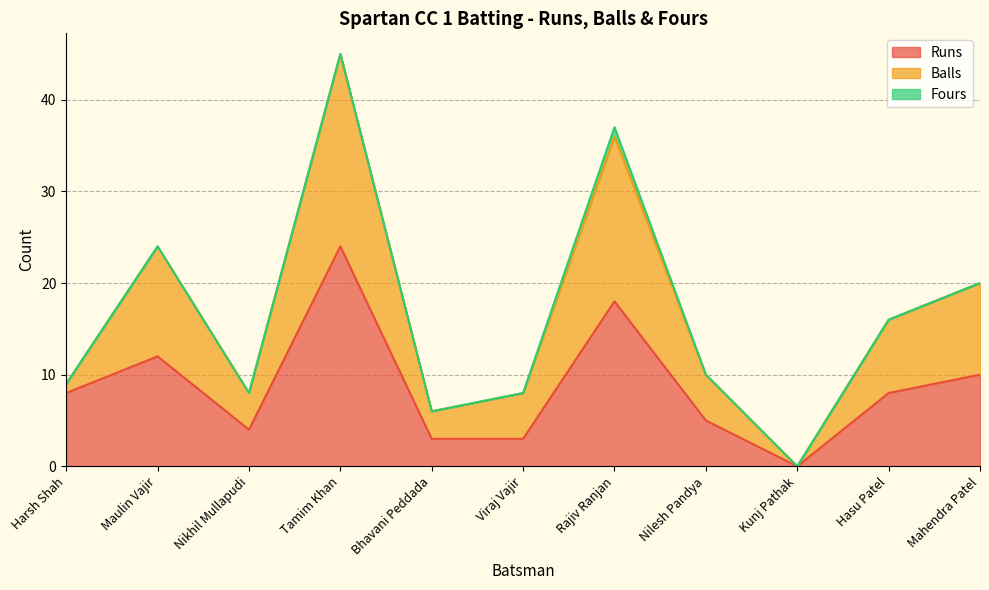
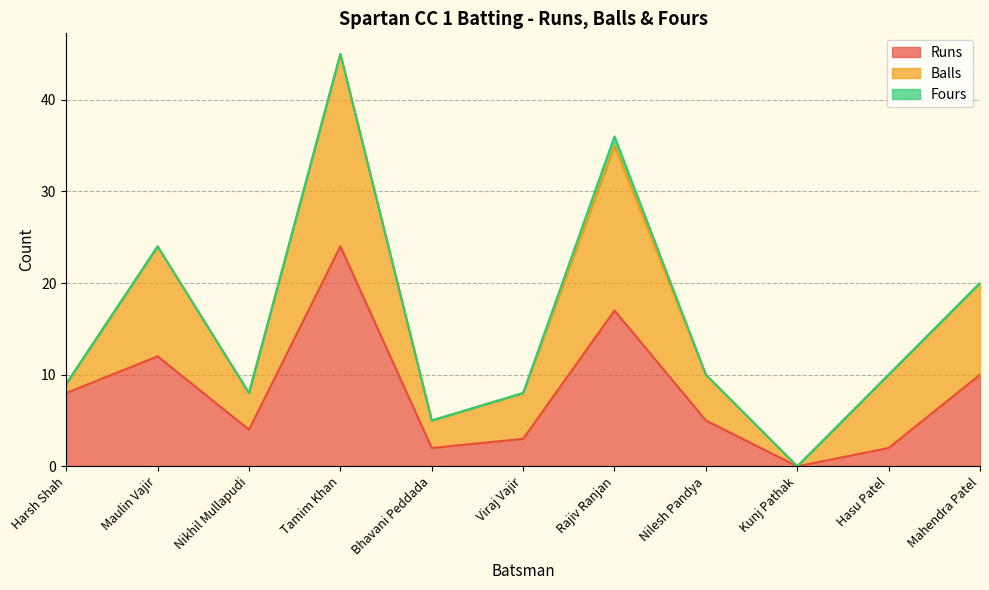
Runs, Bhavani Peddada: 3 -> 2
Runs, Rajiv Ranjan: 18 -> 17
Runs, Hasu Patel: 8 -> 2
